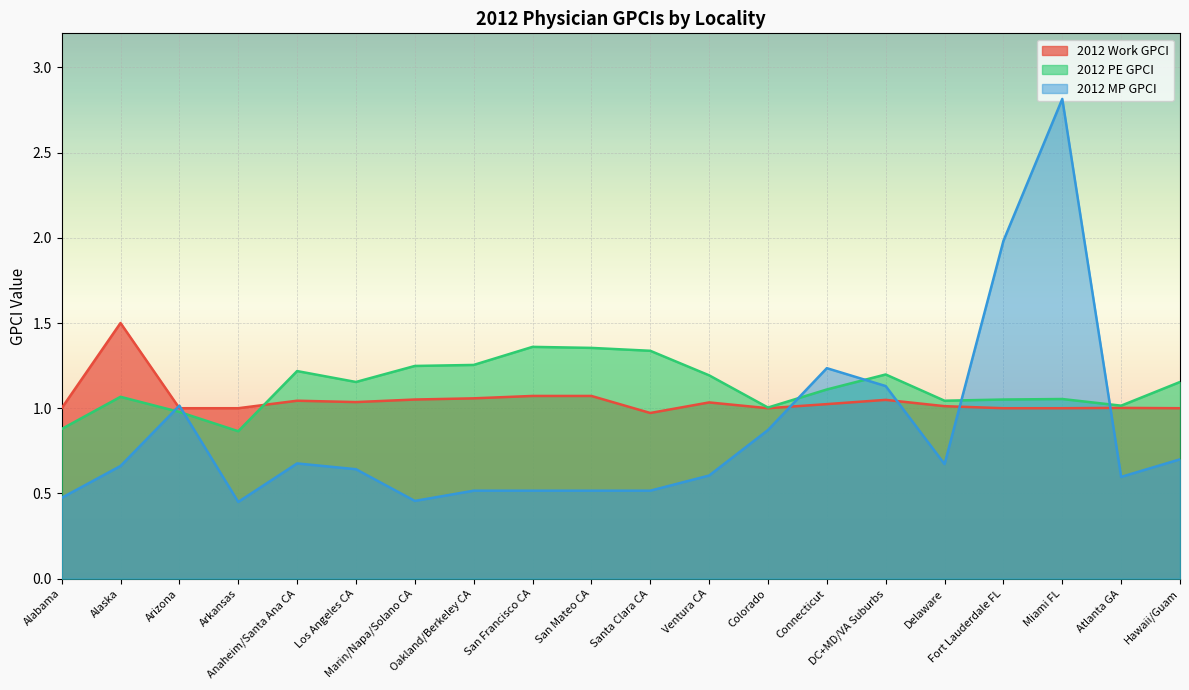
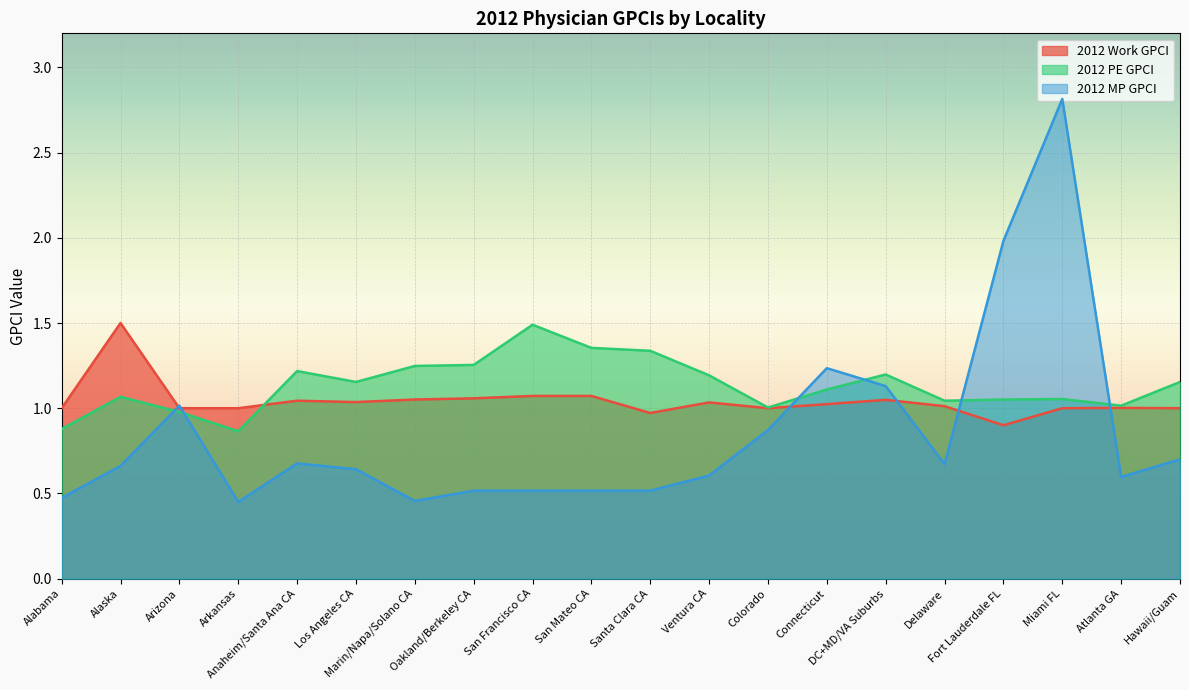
2012 PE GPCI, San Francisco CA: 1.36 -> 1.49
2012 Work GPCI, Fort Lauderdale FL: 1.0 -> 0.9
